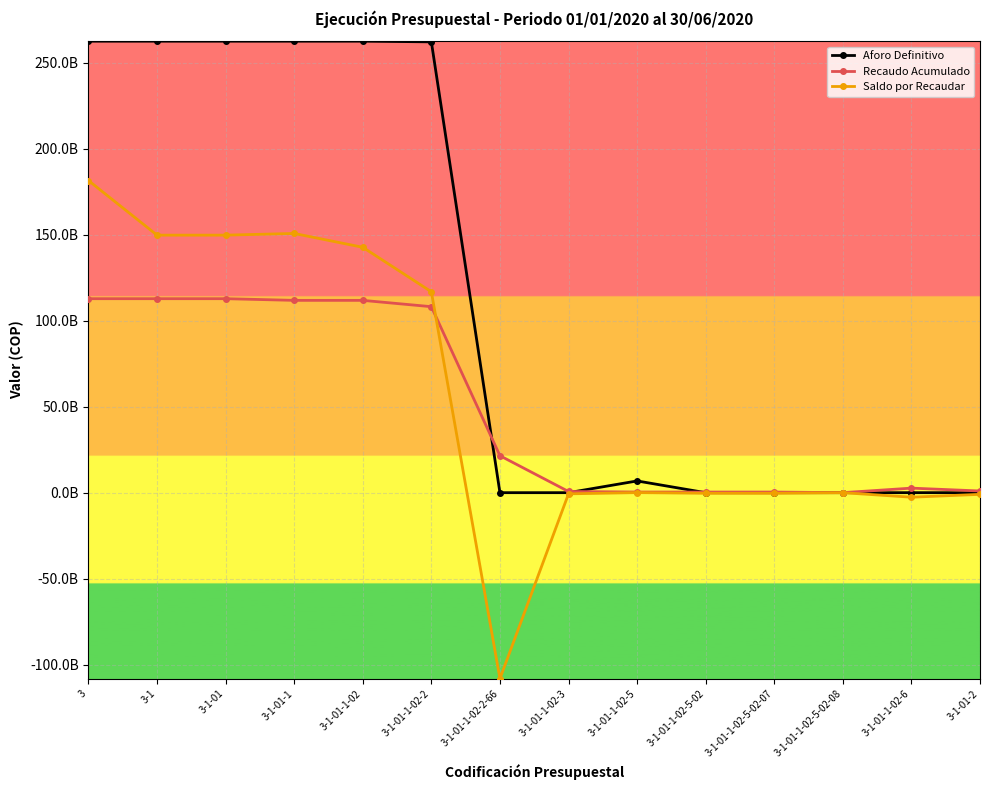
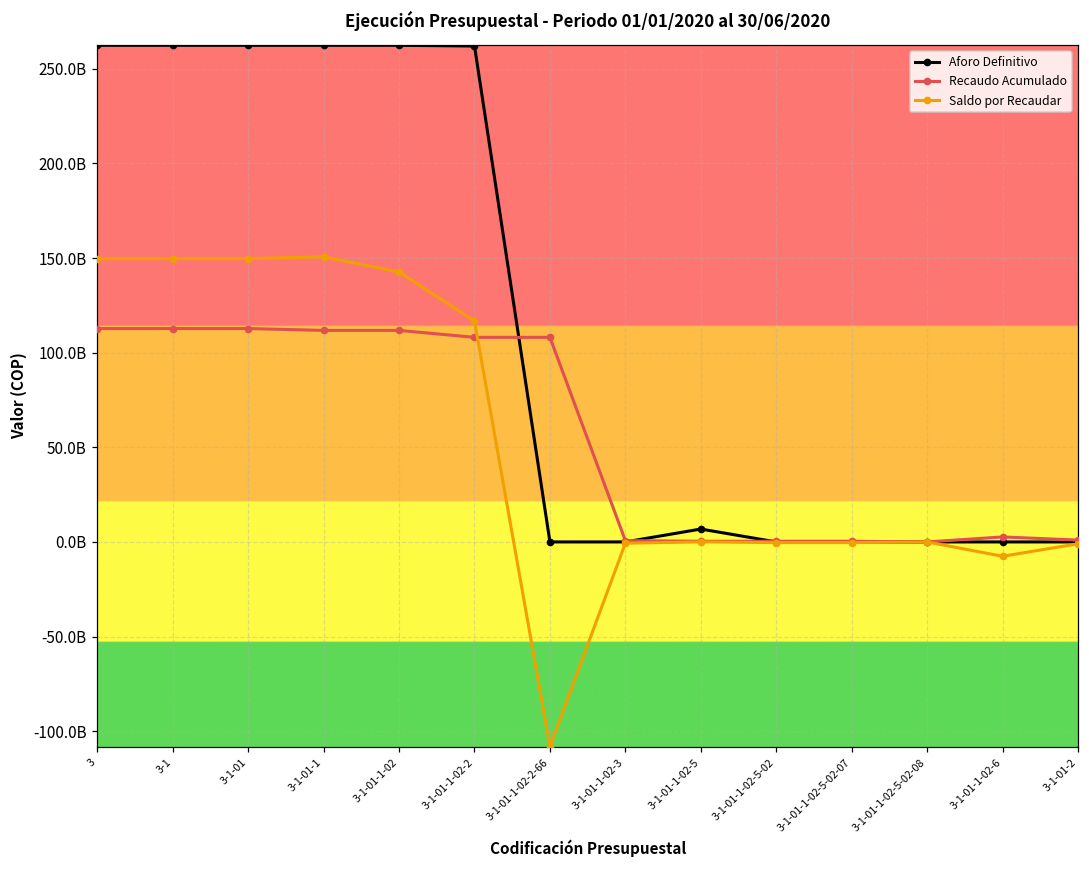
Saldo por Recaudar, 3: 181000000000 -> 150000000000
Recaudo Acumulado, 3-1-01-1-02-2-66: 21000000000 -> 108000000000
Saldo por Recaudar, 3-1-01-1-02-6: -3000000000 -> -8000000000
